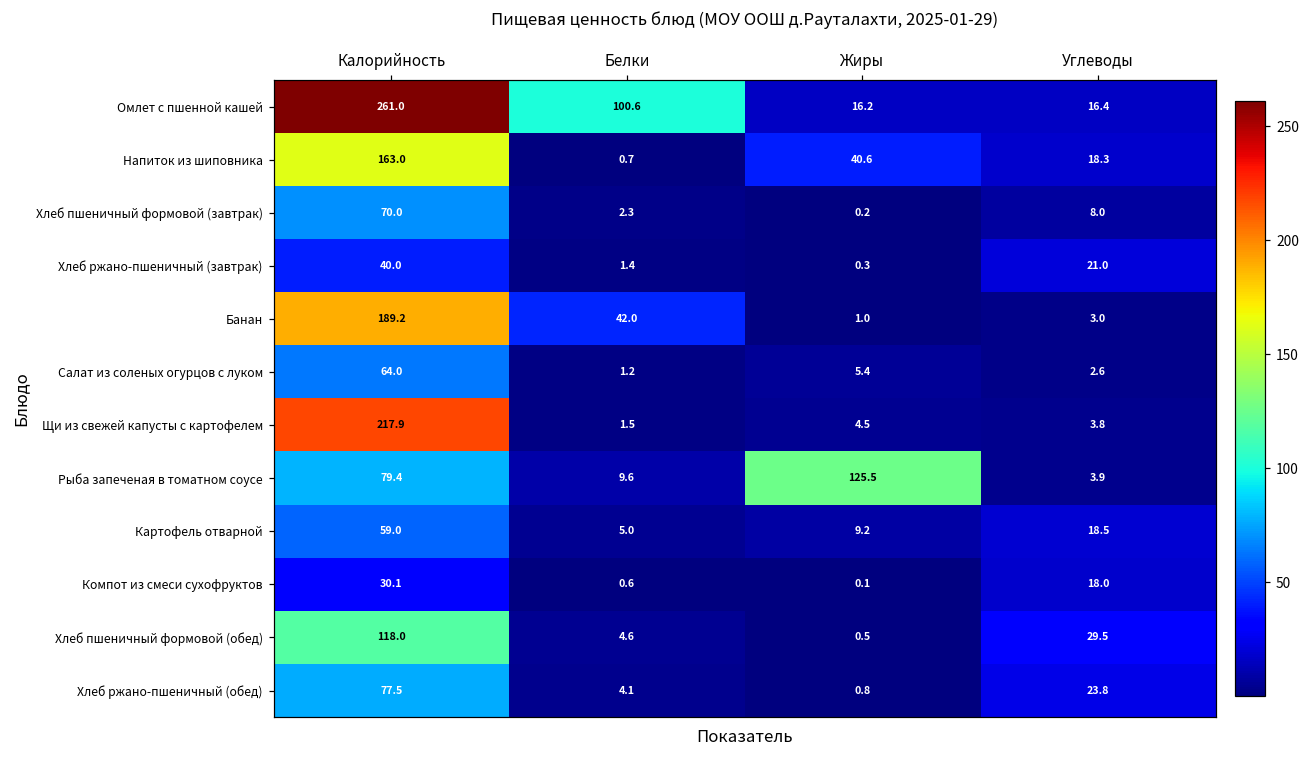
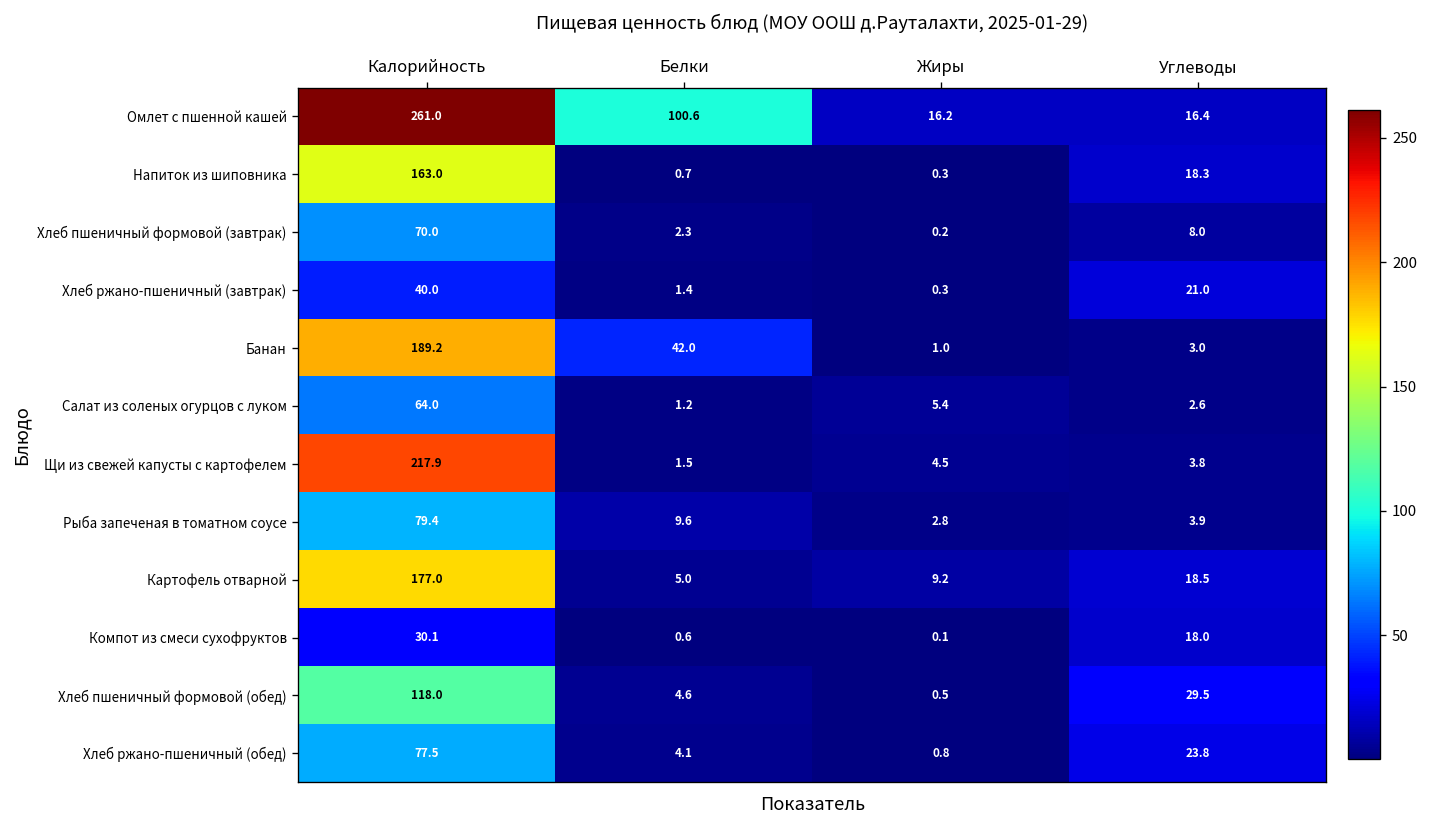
Напиток из шиповника, Жиры: 40.6 -> 0.3
Рыба запеченая в томатном соусе, Жиры: 125.5 -> 2.8
Картофель отварной, Калорийность: 59.0 -> 177.0
